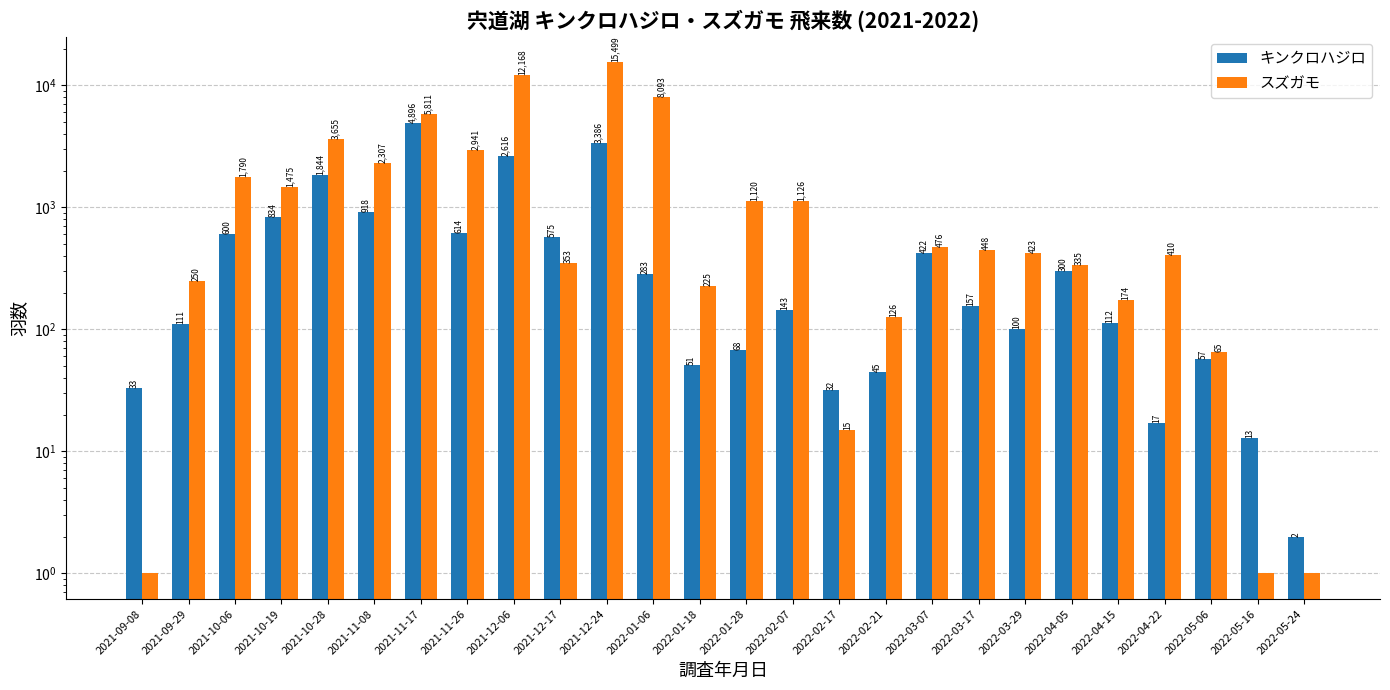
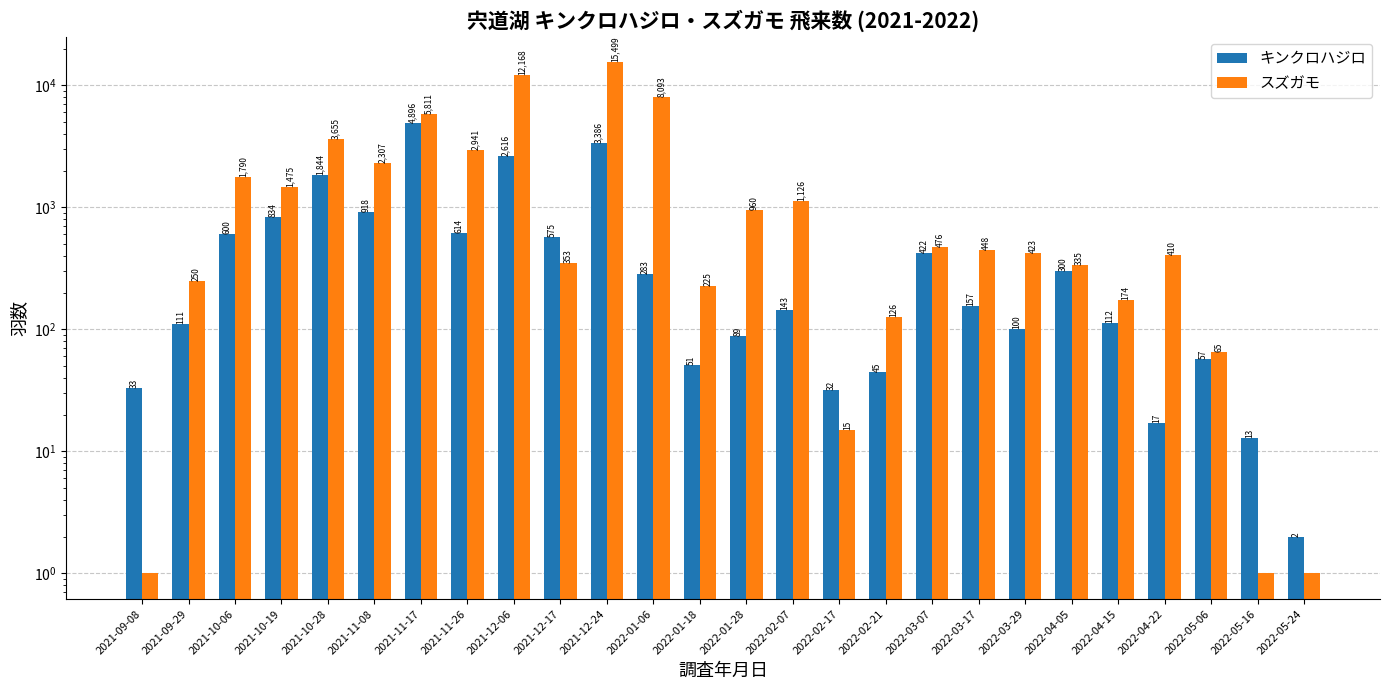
キンクロハジロ, 2022-01-28: 68 -> 89
スズガモ, 2022-01-28: 1,120 -> 960
